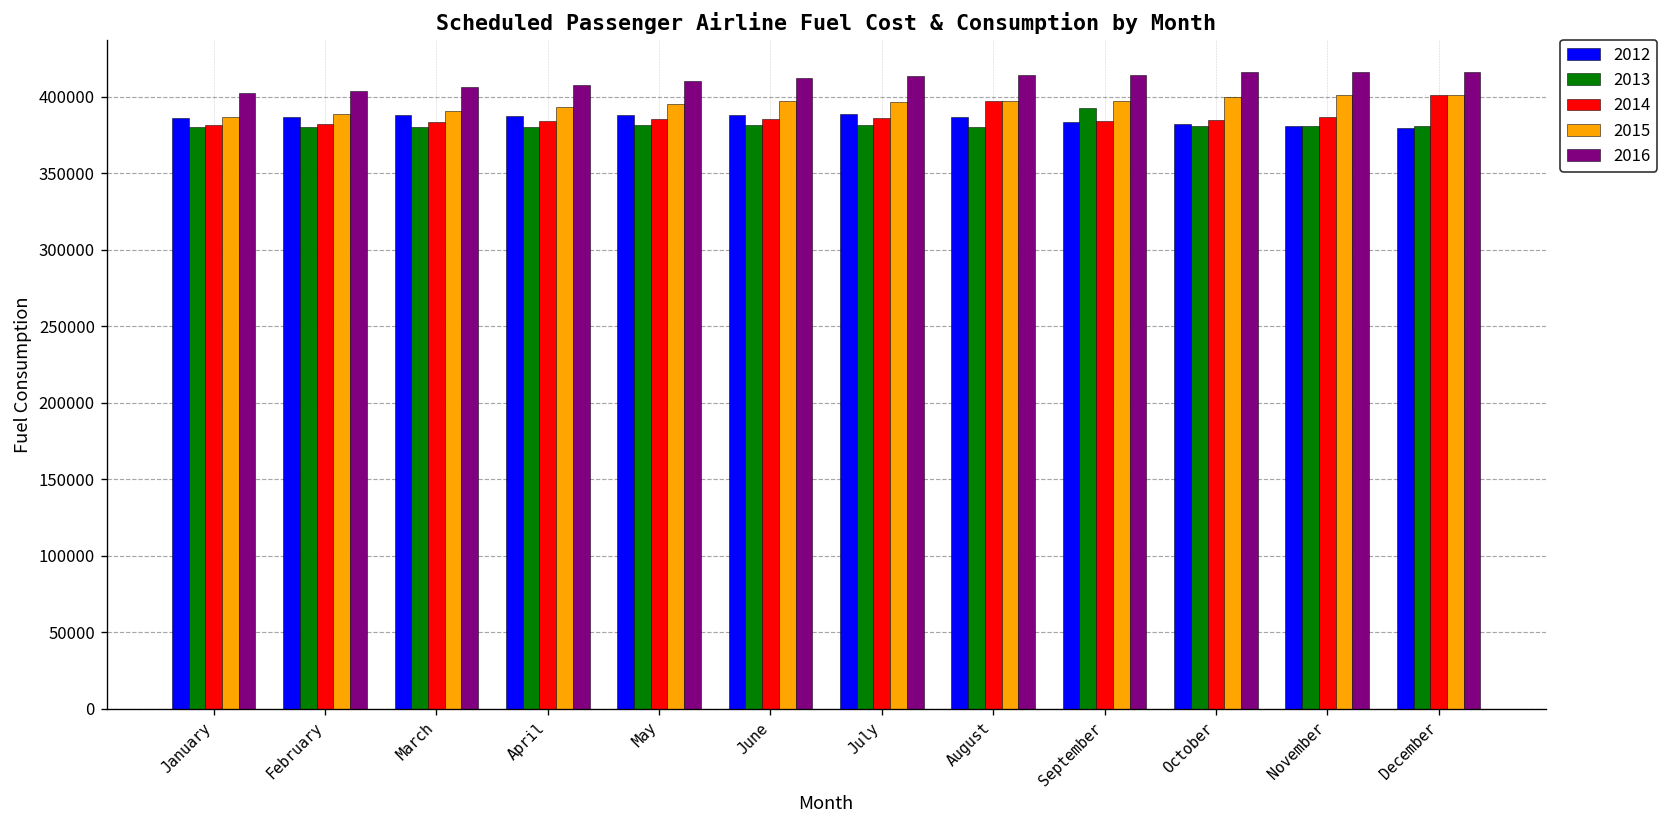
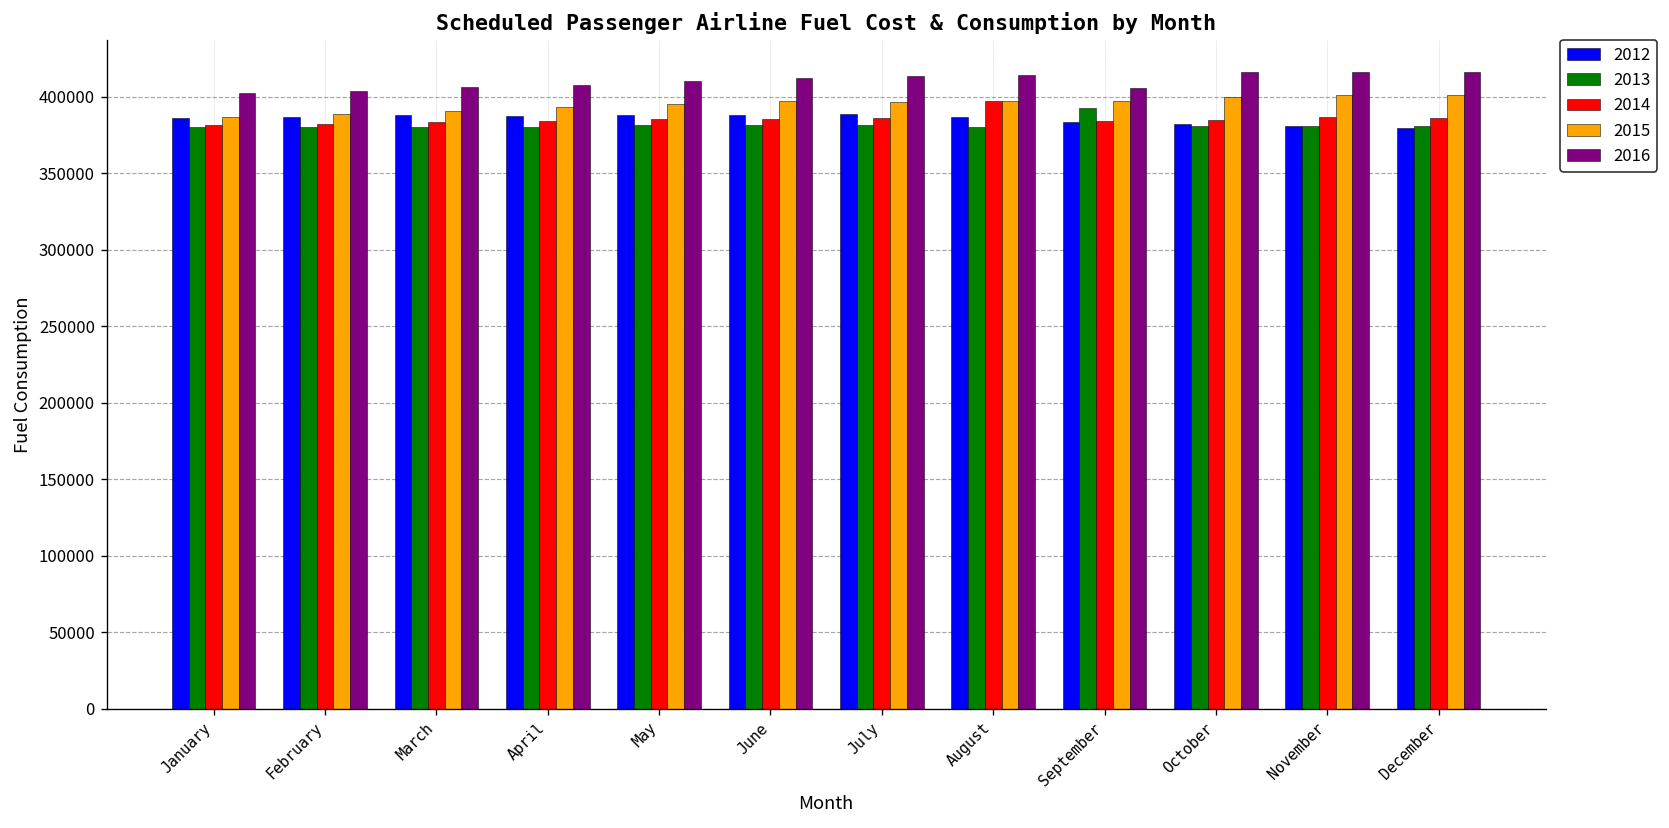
2016, September: 415000 -> 406000
2014, December: 401000 -> 386000
